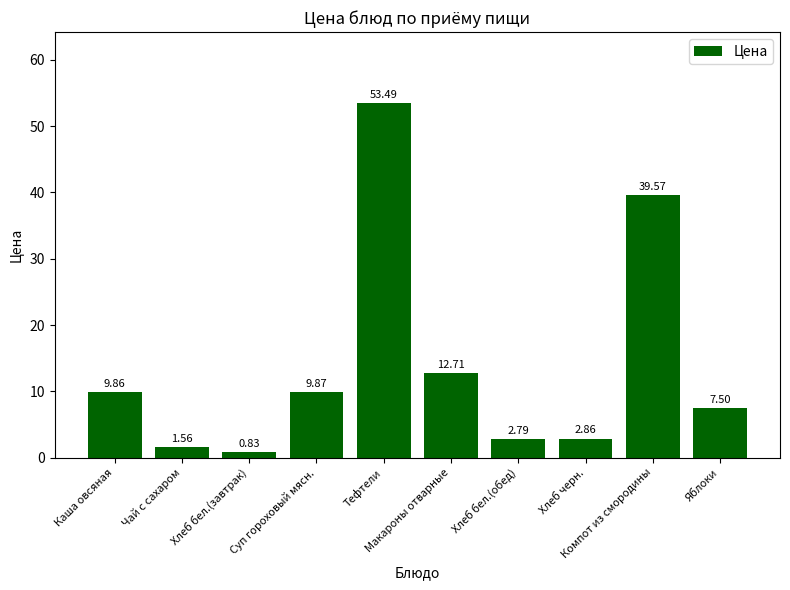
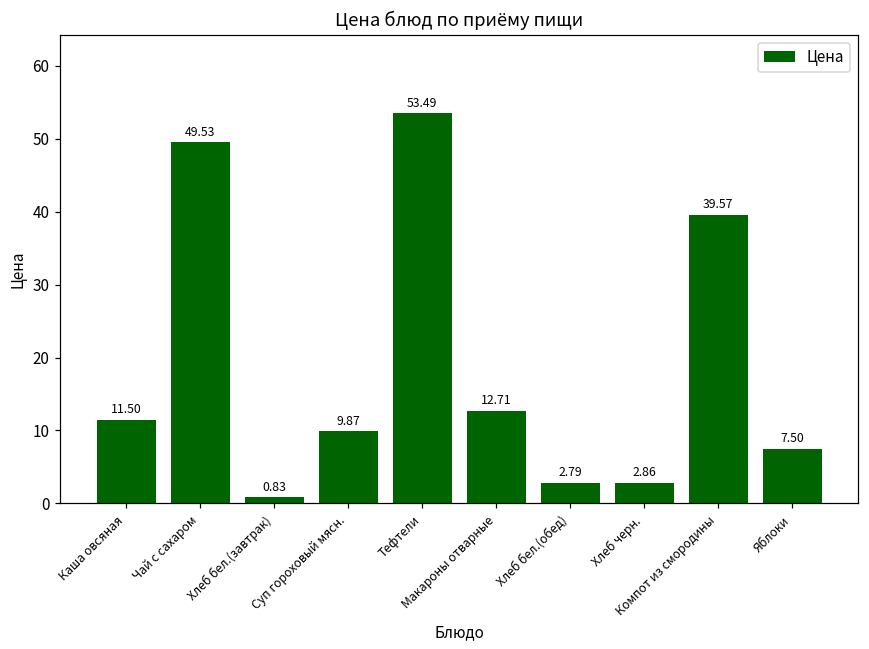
Каша овсяная: 9.86 -> 11.50
Чай с сахаром: 1.56 -> 49.53
